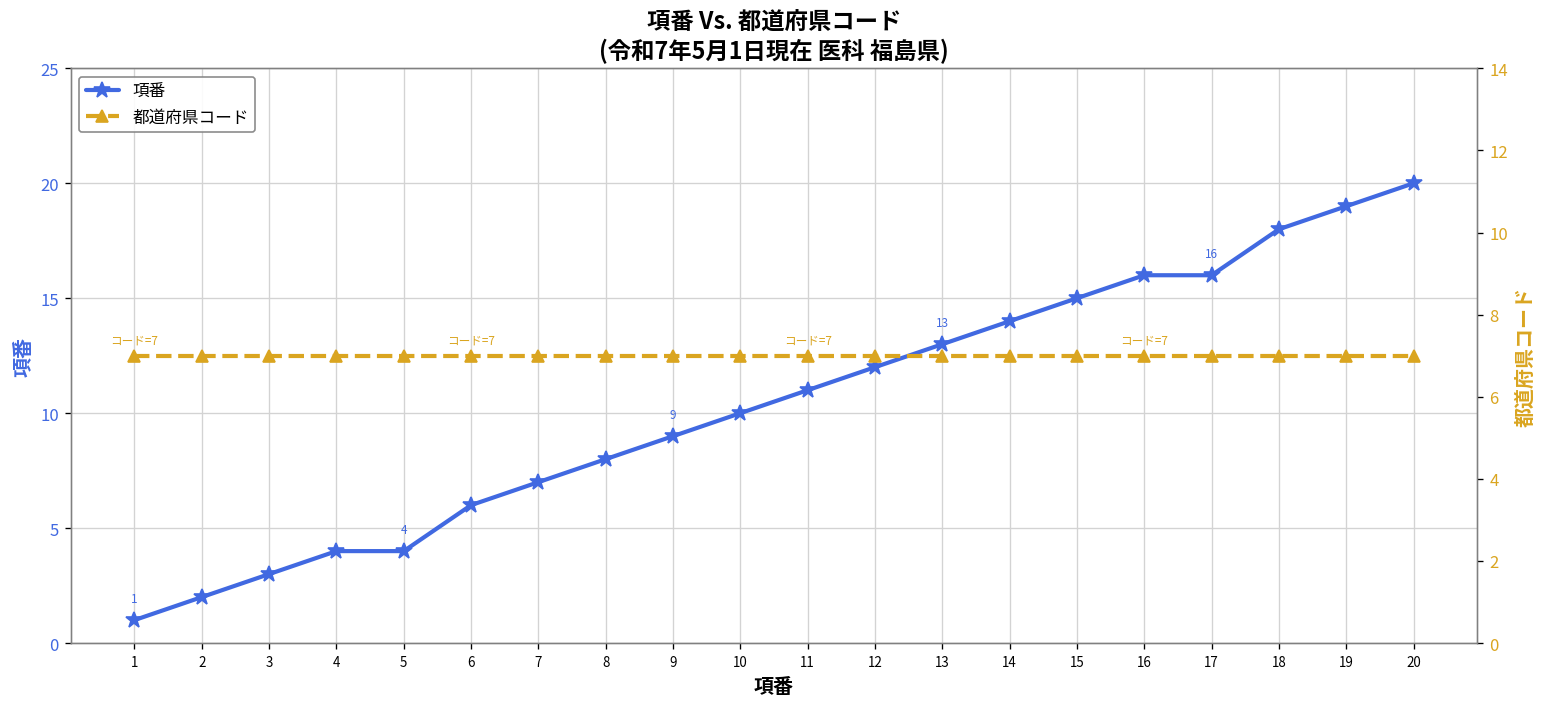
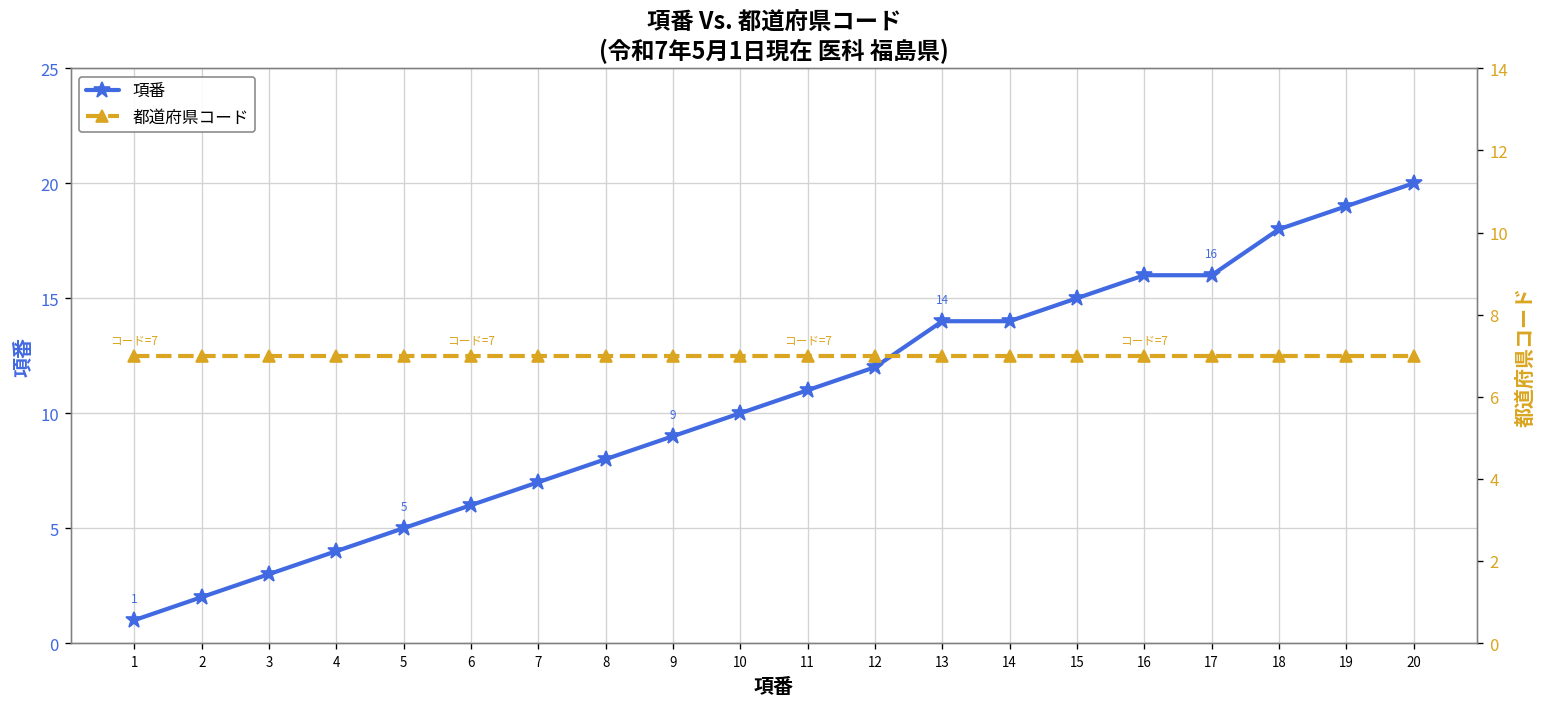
項番, 5: 4 -> 5
項番, 13: 13 -> 14
